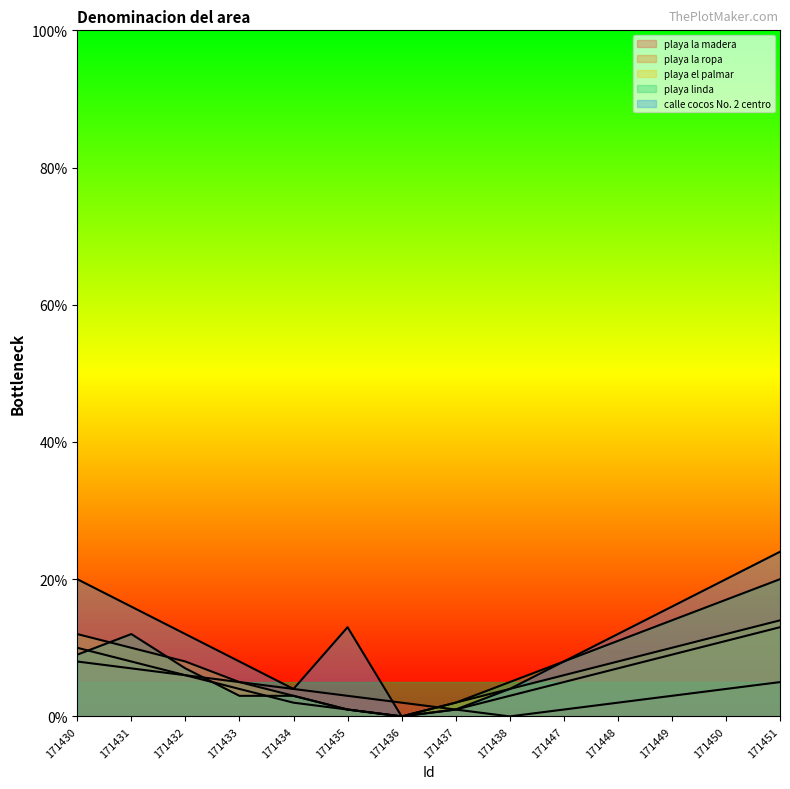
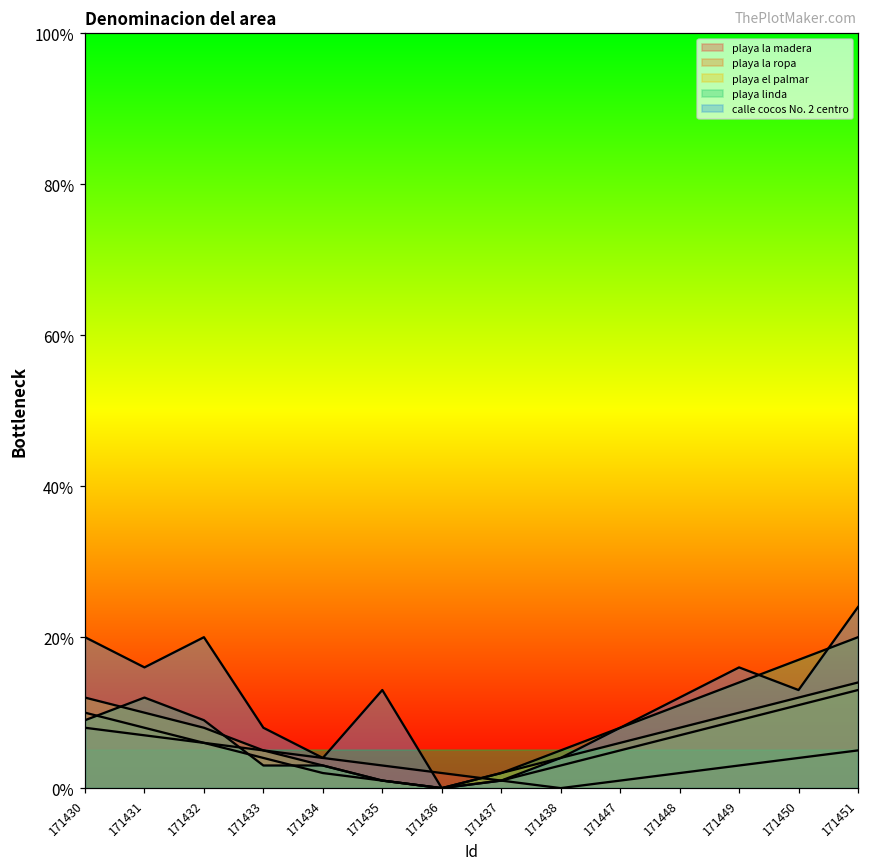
playa linda, 171432: 7% -> 9%
calle cocos No. 2 centro, 171432: 12% -> 20%
calle cocos No. 2 centro, 171450: 20% -> 13%
